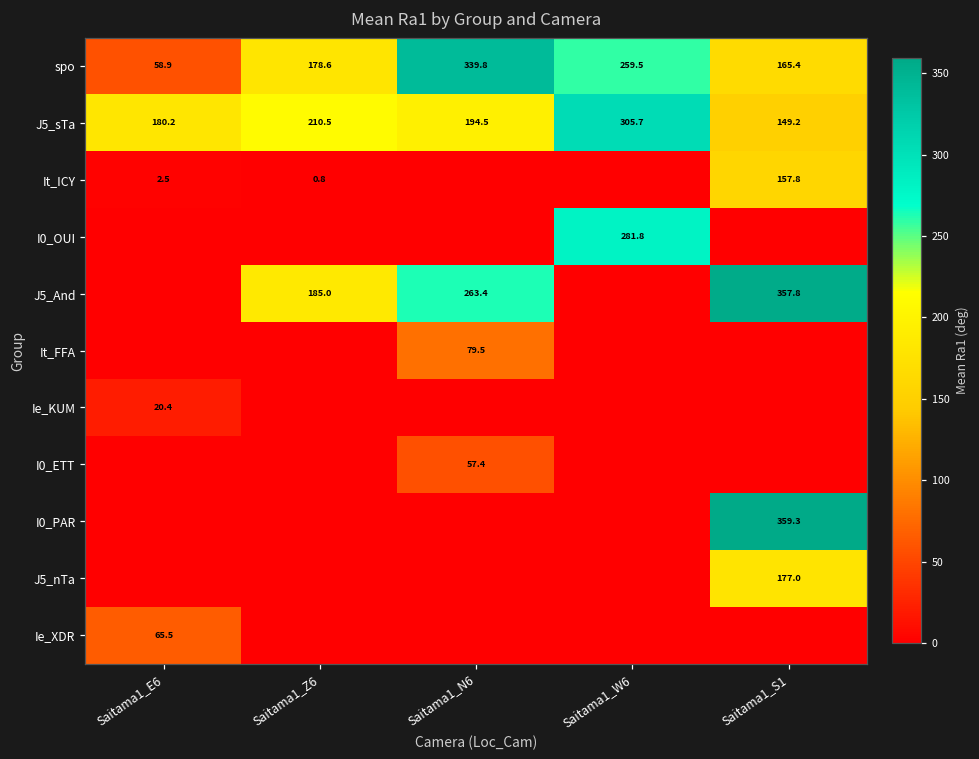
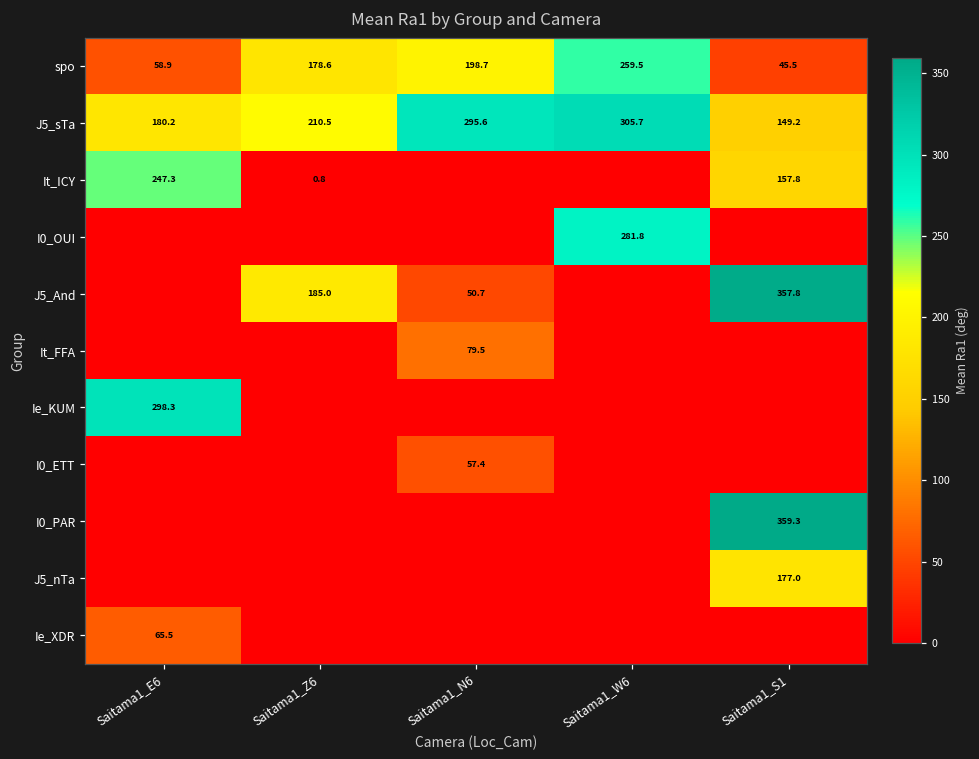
spo, Saitama1_N6: 339.8 -> 198.7
spo, Saitama1_S1: 165.4 -> 45.5
J5_sTa, Saitama1_N6: 194.5 -> 295.6
It_ICY, Saitama1_E6: 2.5 -> 247.3
J5_And, Saitama1_N6: 263.4 -> 50.7
Ie_KUM, Saitama1_E6: 20.4 -> 298.3
